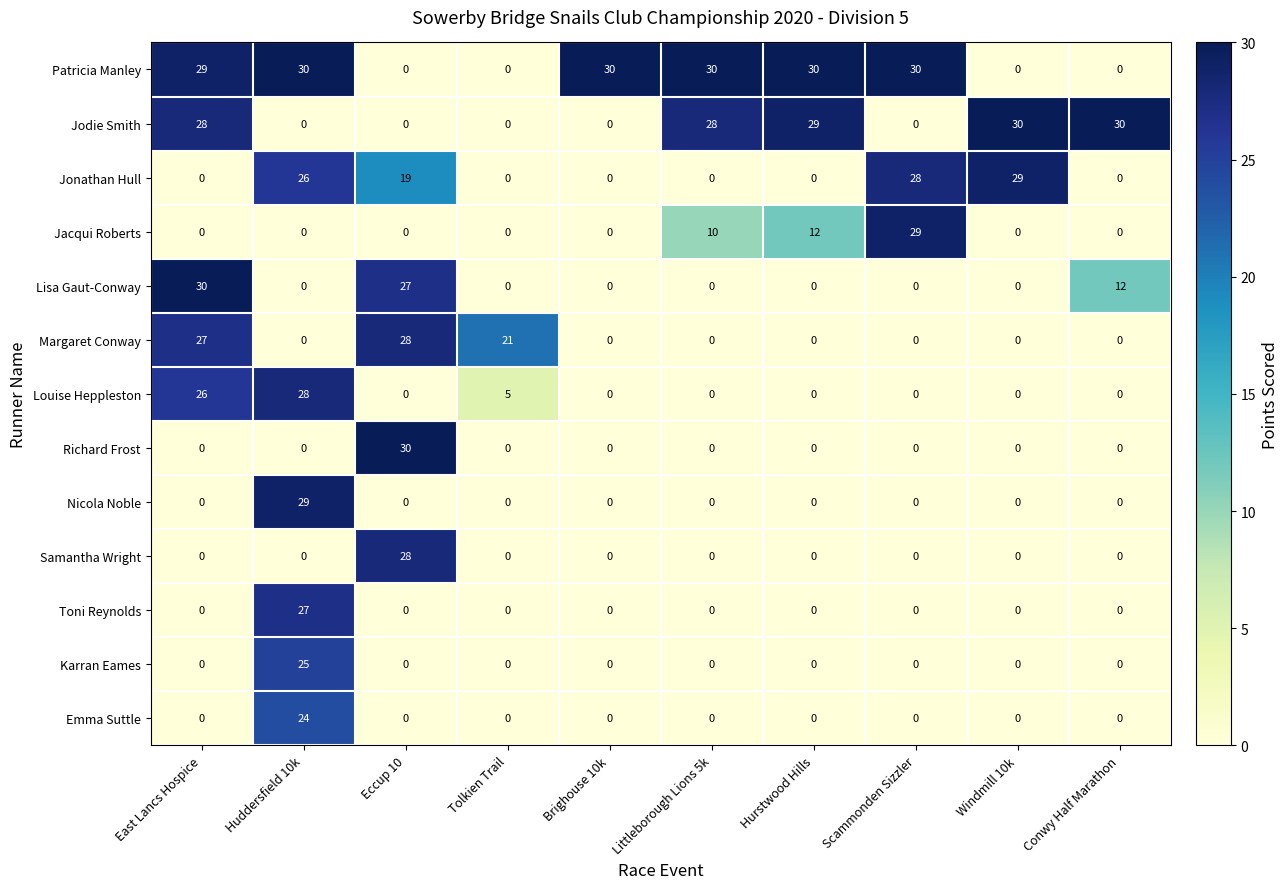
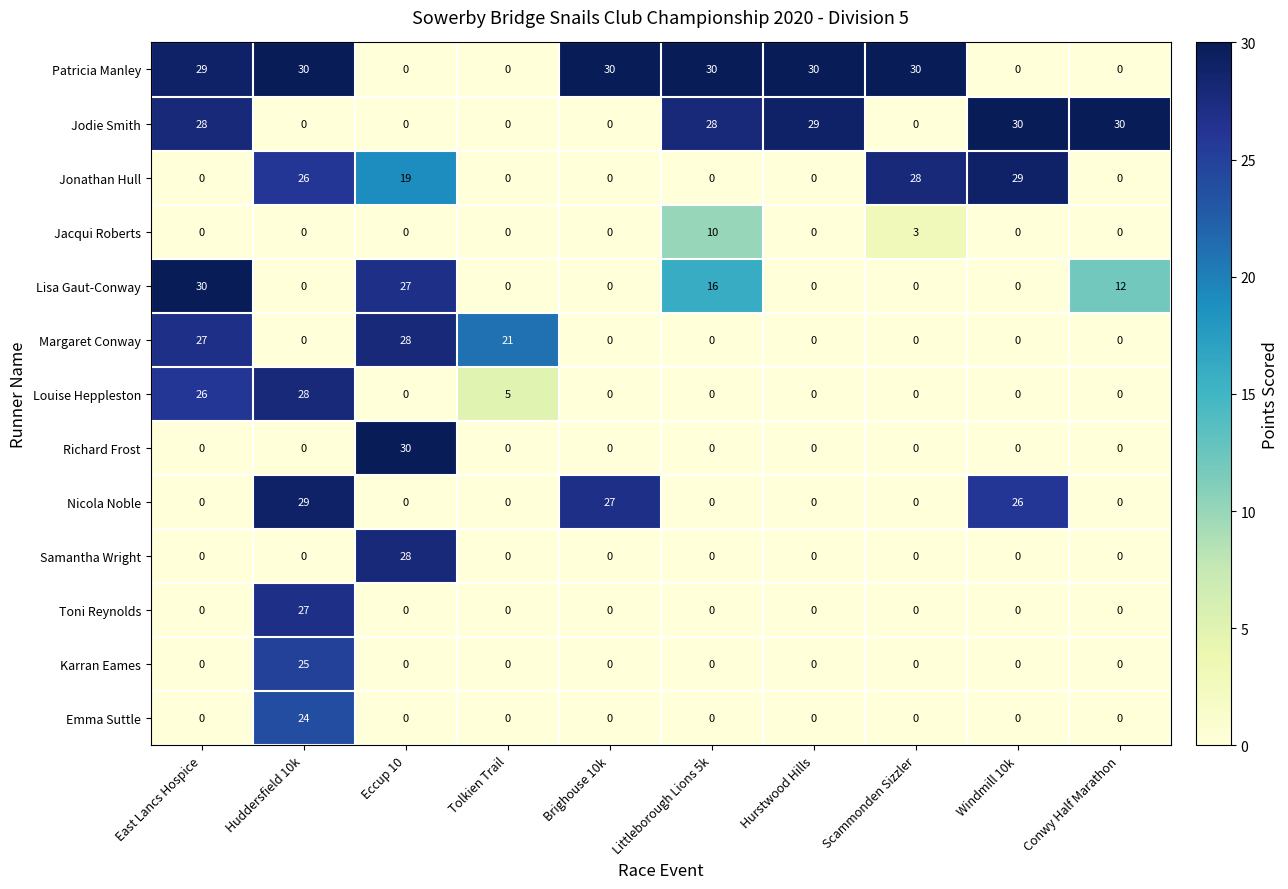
Jacqui Roberts, Hurstwood Hills: 12 -> 0
Jacqui Roberts, Scammonden Sizzler: 29 -> 3
Lisa Gaut-Conway, Littleborough Lions 5k: 0 -> 16
Nicola Noble, Brighouse 10k: 0 -> 27
Nicola Noble, Windmill 10k: 0 -> 26
